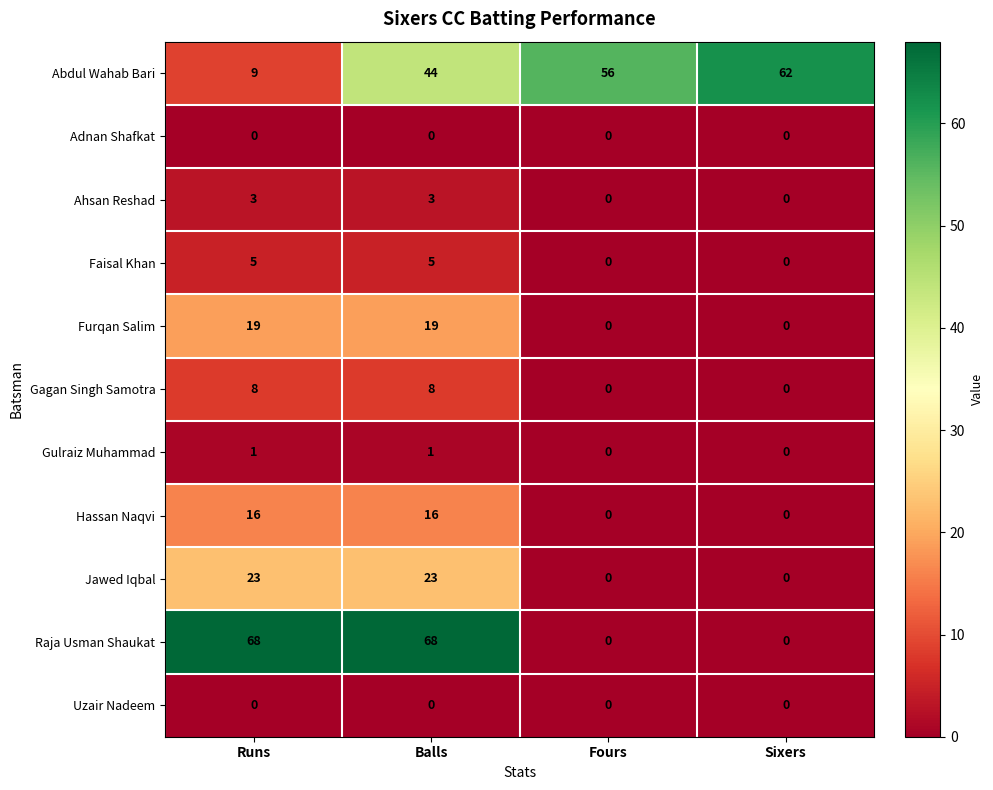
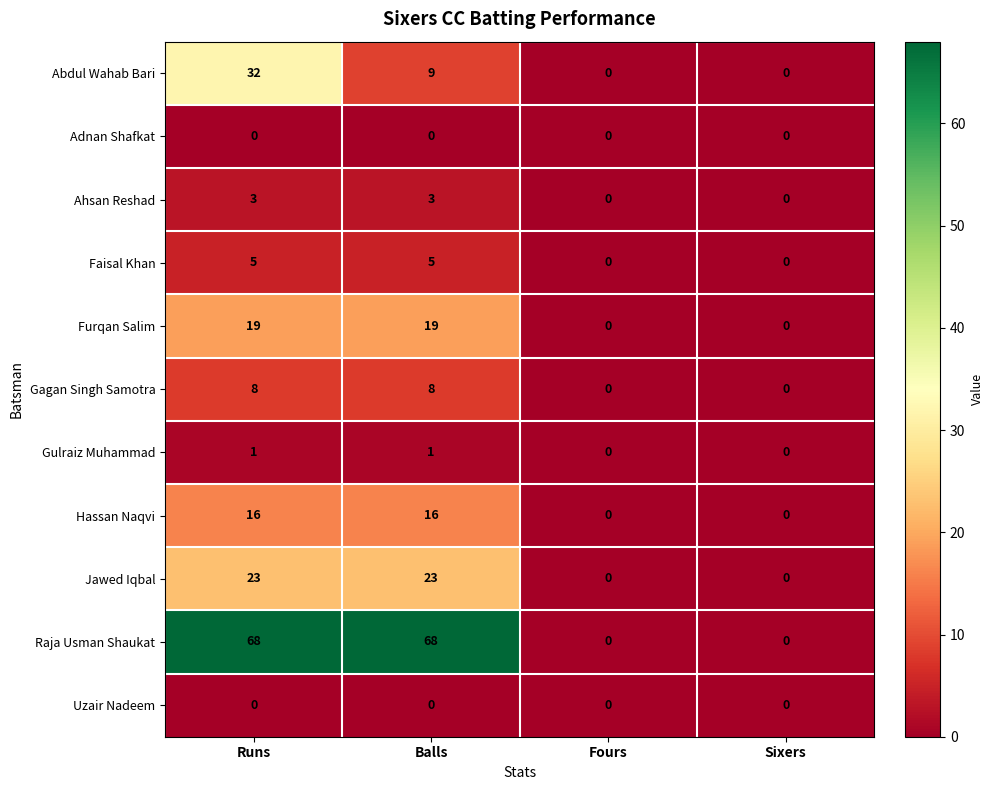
Abdul Wahab Bari, Runs: 9 -> 32
Abdul Wahab Bari, Balls: 44 -> 9
Abdul Wahab Bari, Fours: 56 -> 0
Abdul Wahab Bari, Sixers: 62 -> 0
